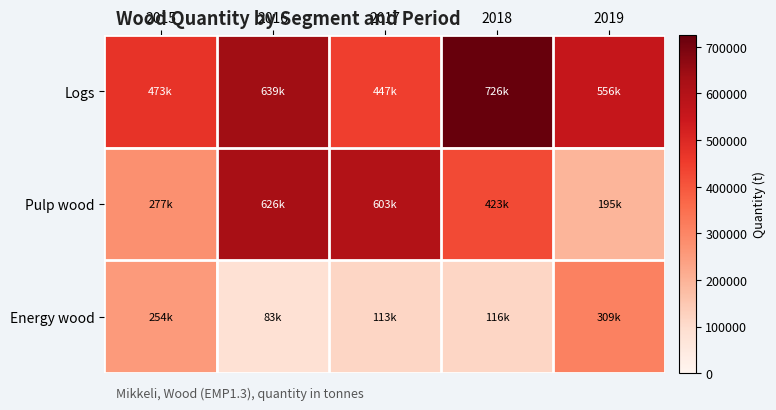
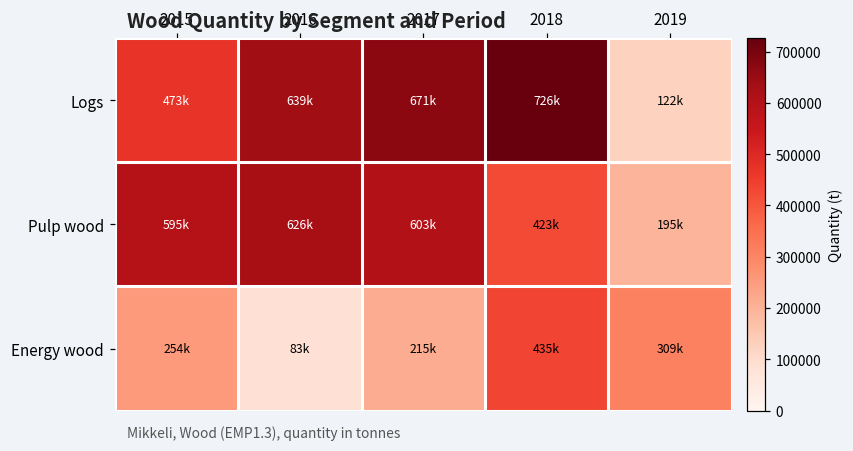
Logs, 2017: 447k -> 671k
Logs, 2019: 556k -> 122k
Pulp wood, 2015: 277k -> 595k
Energy wood, 2017: 113k -> 215k
Energy wood, 2018: 116k -> 435k
